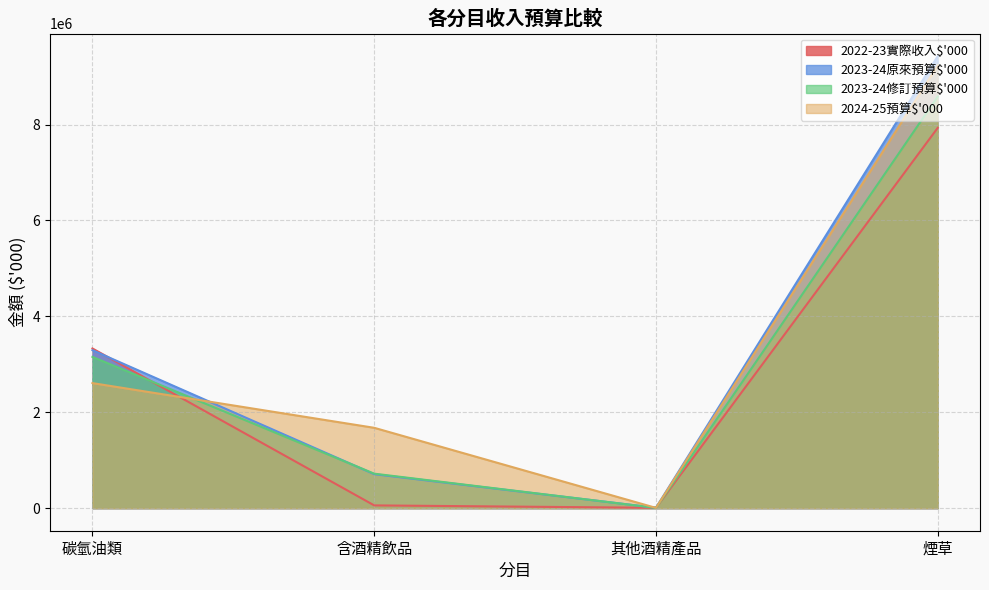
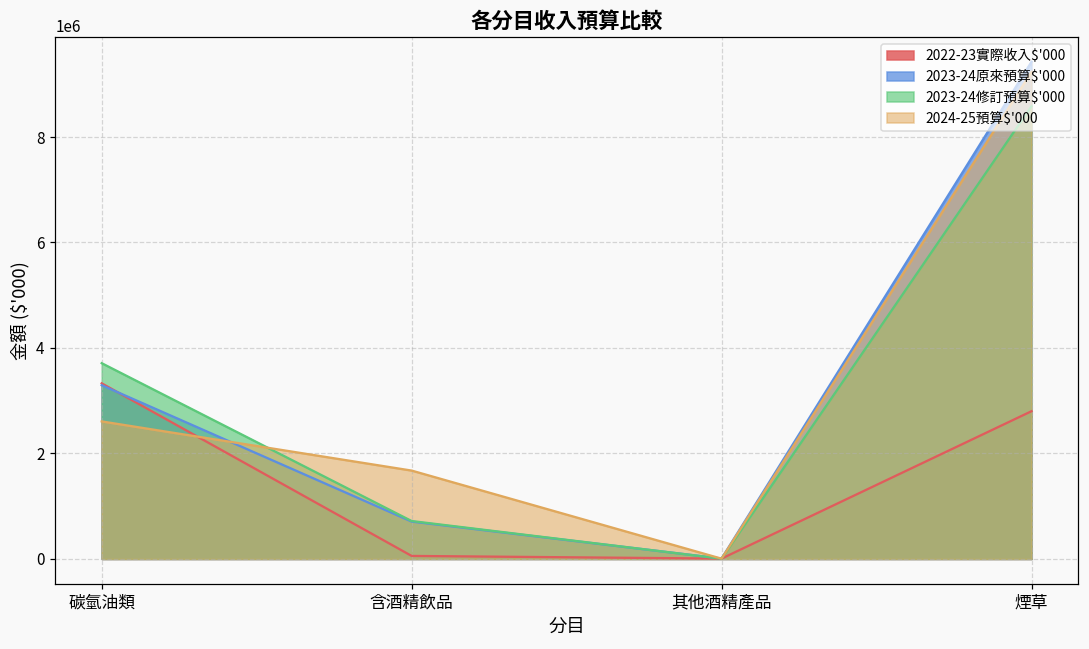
2023-24修訂預算$'000, 碳氫油類: 3200000 -> 3700000
2022-23實際收入$'000, 煙草: 7900000 -> 2800000
